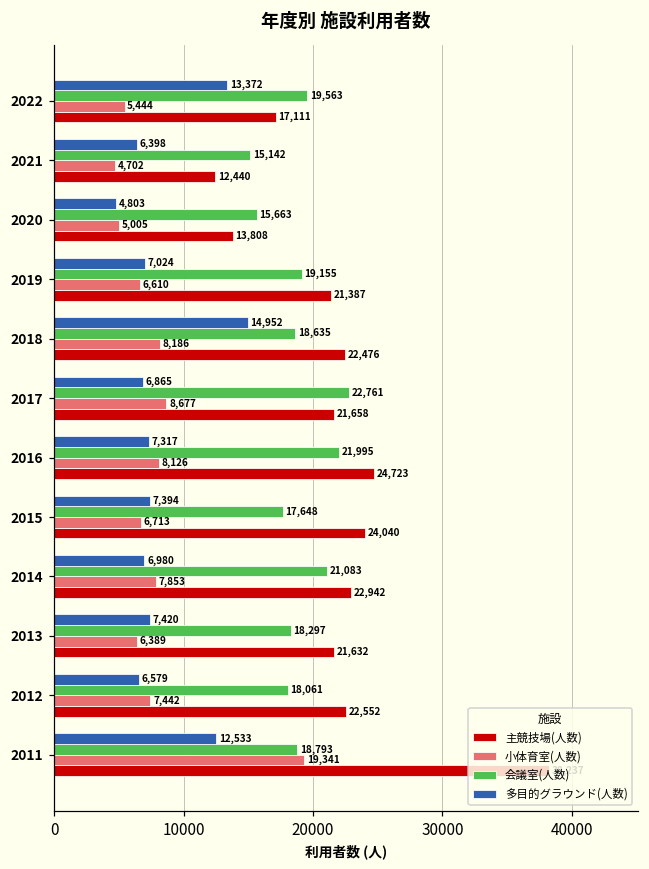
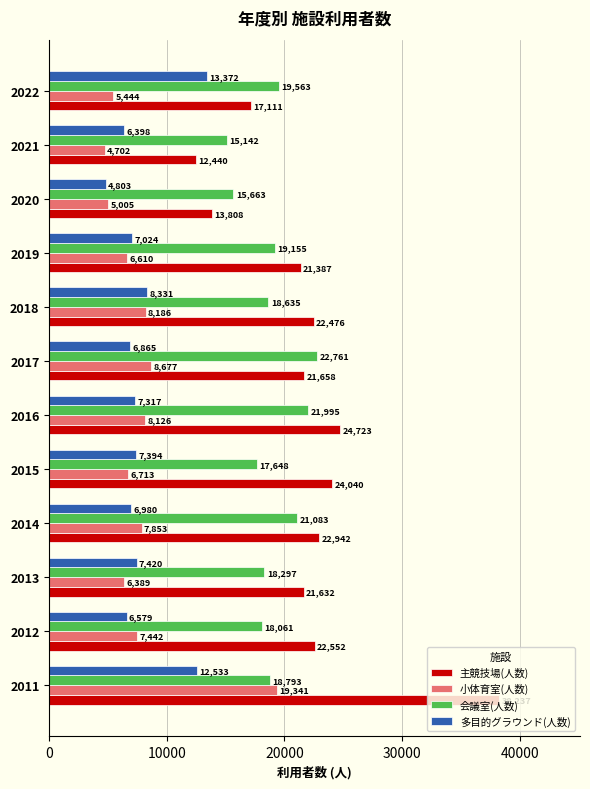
多目的グラウンド(人数), 2018: 14,952 -> 8,331
